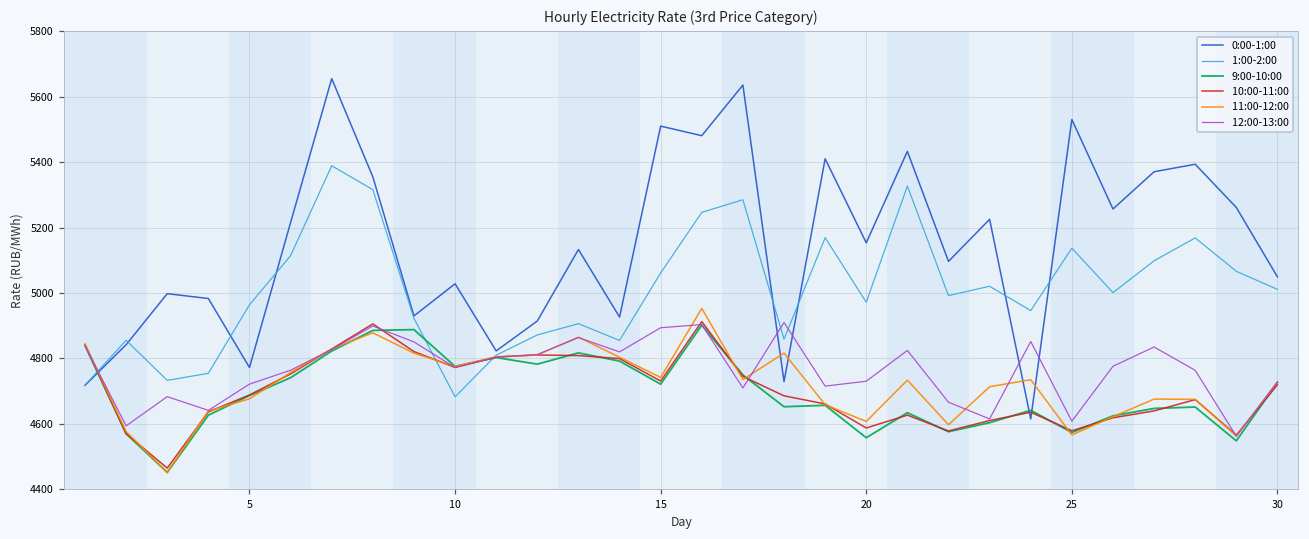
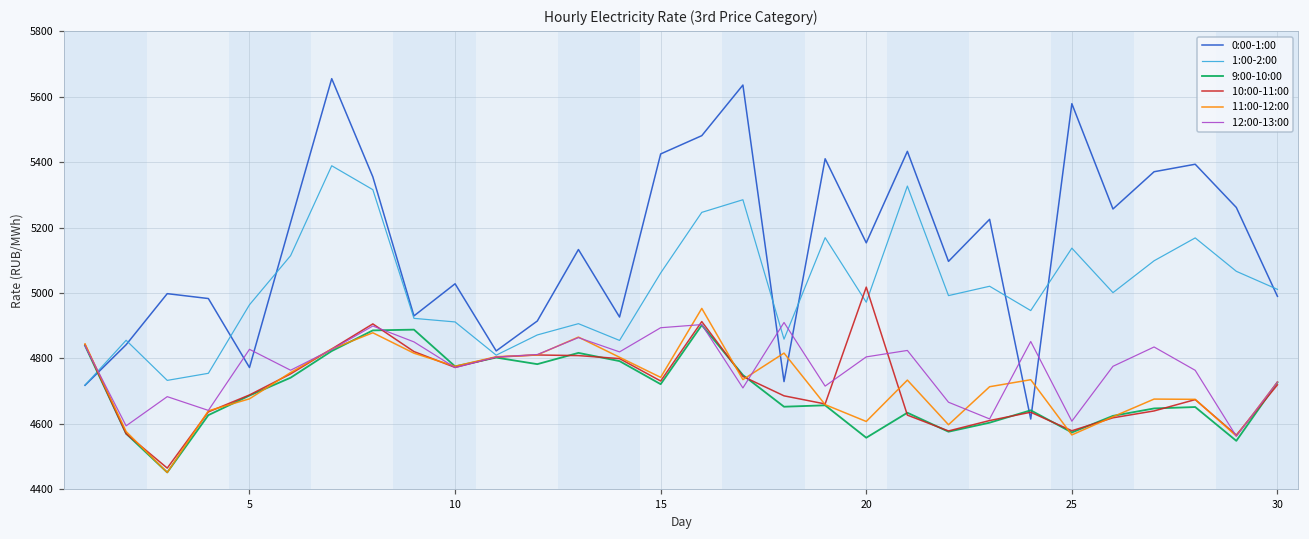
12:00-13:00, 5: 4720 -> 4830
1:00-2:00, 10: 4680 -> 4910
0:00-1:00, 15: 5510 -> 5430
10:00-11:00, 20: 4590 -> 5020
12:00-13:00, 20: 4730 -> 4800
0:00-1:00, 25: 5530 -> 5580
0:00-1:00, 30: 5050 -> 4990
